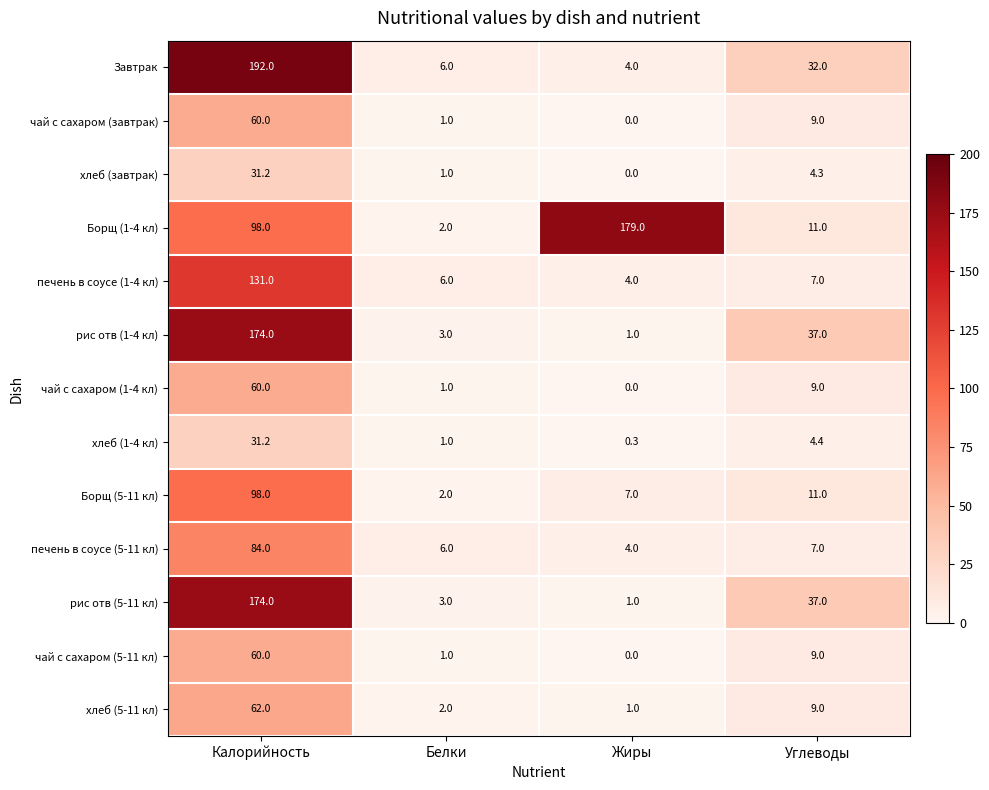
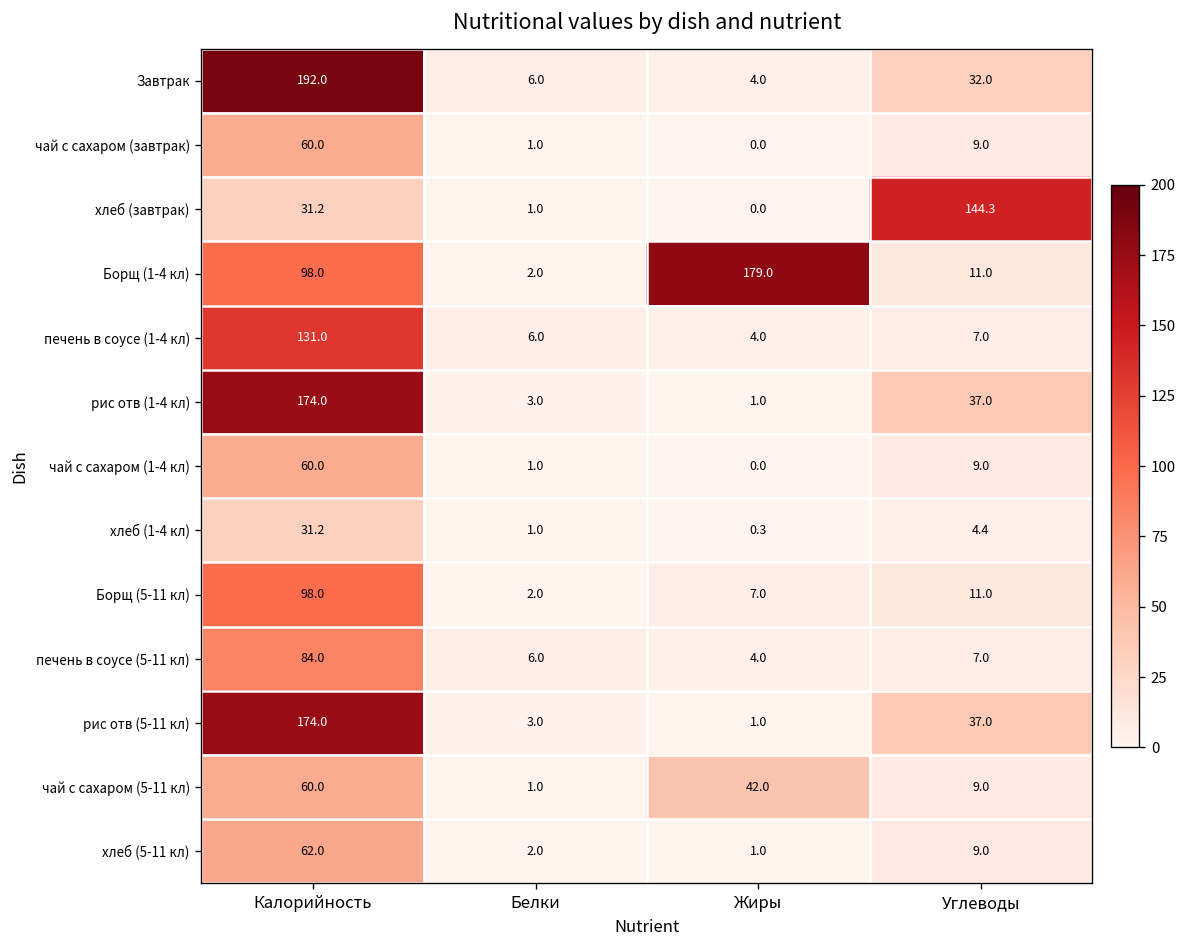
хлеб (завтрак), Углеводы: 4.3 -> 144.3
чай с сахаром (5-11 кл), Жиры: 0.0 -> 42.0
